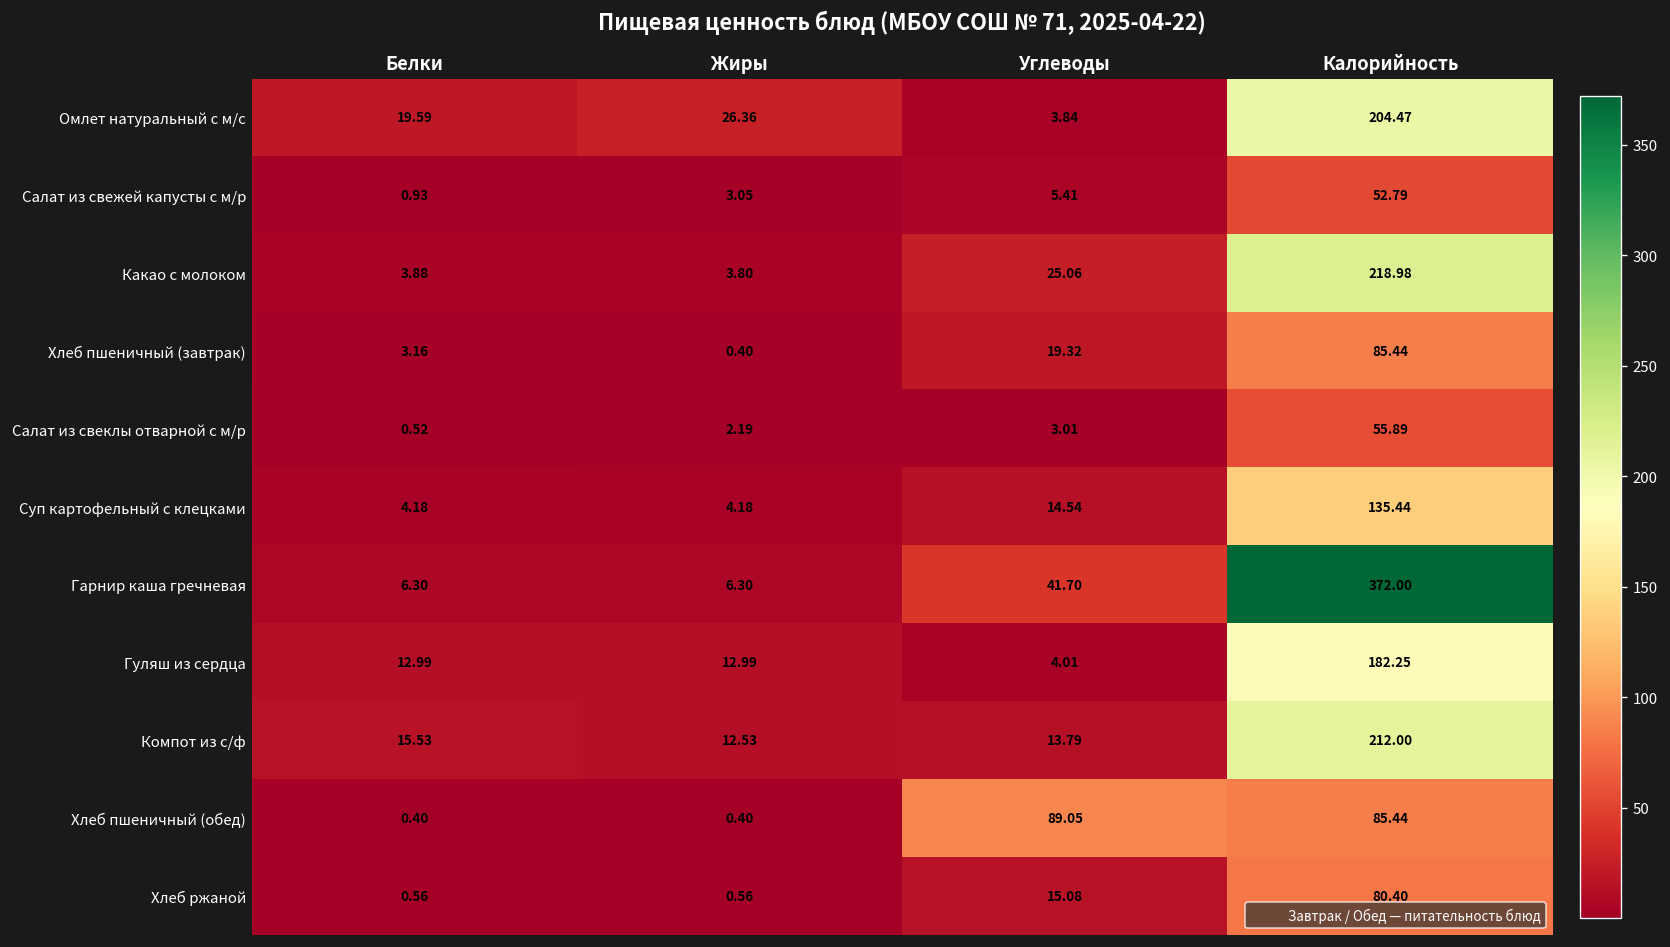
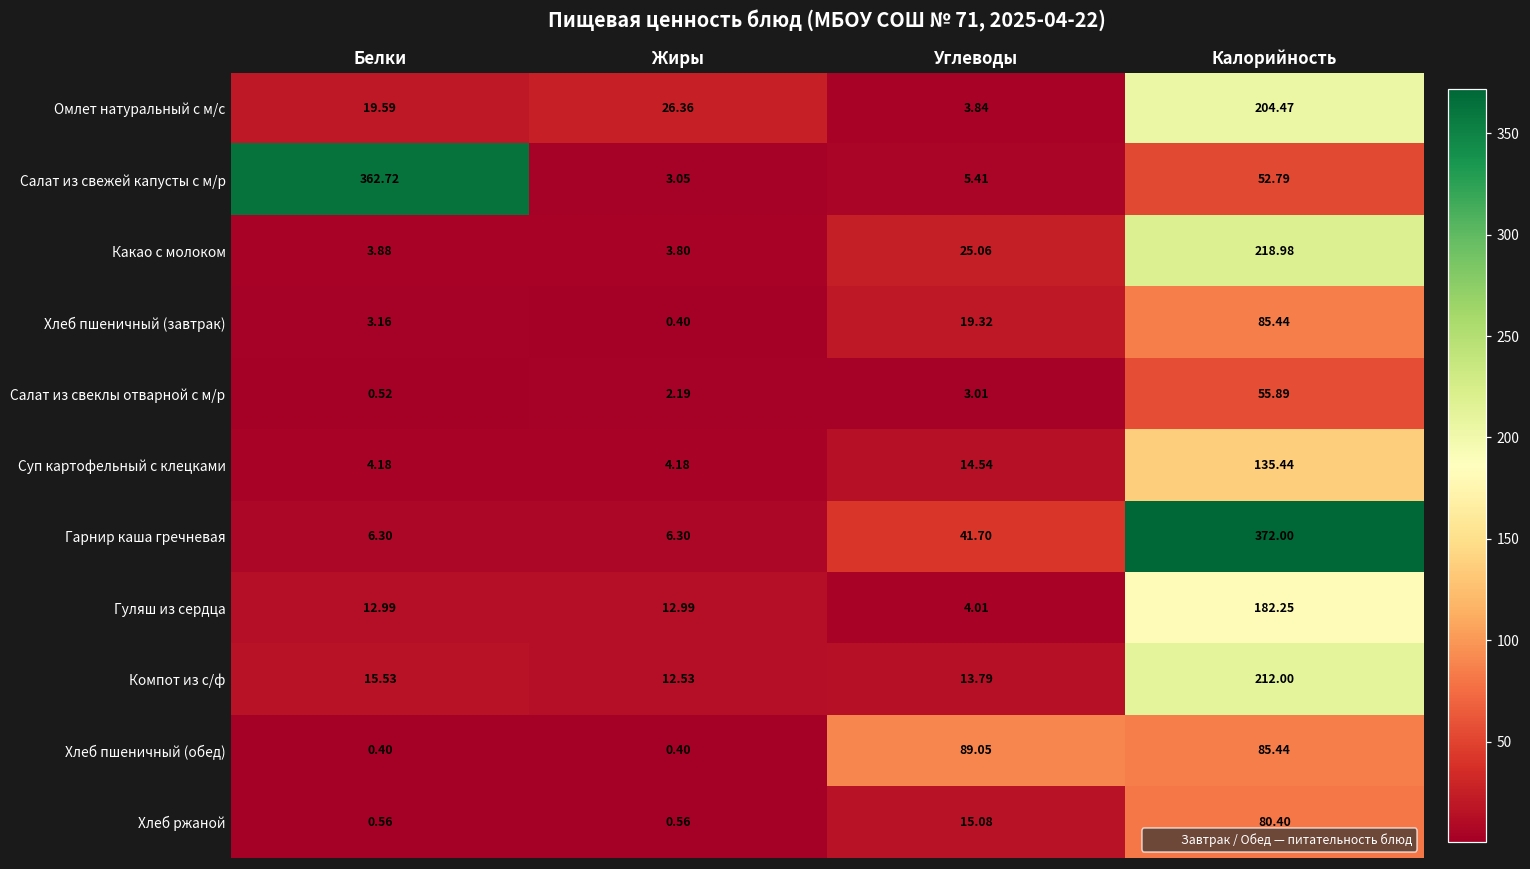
Салат из свежей капусты с м/р, Белки: 0.93 -> 362.72
